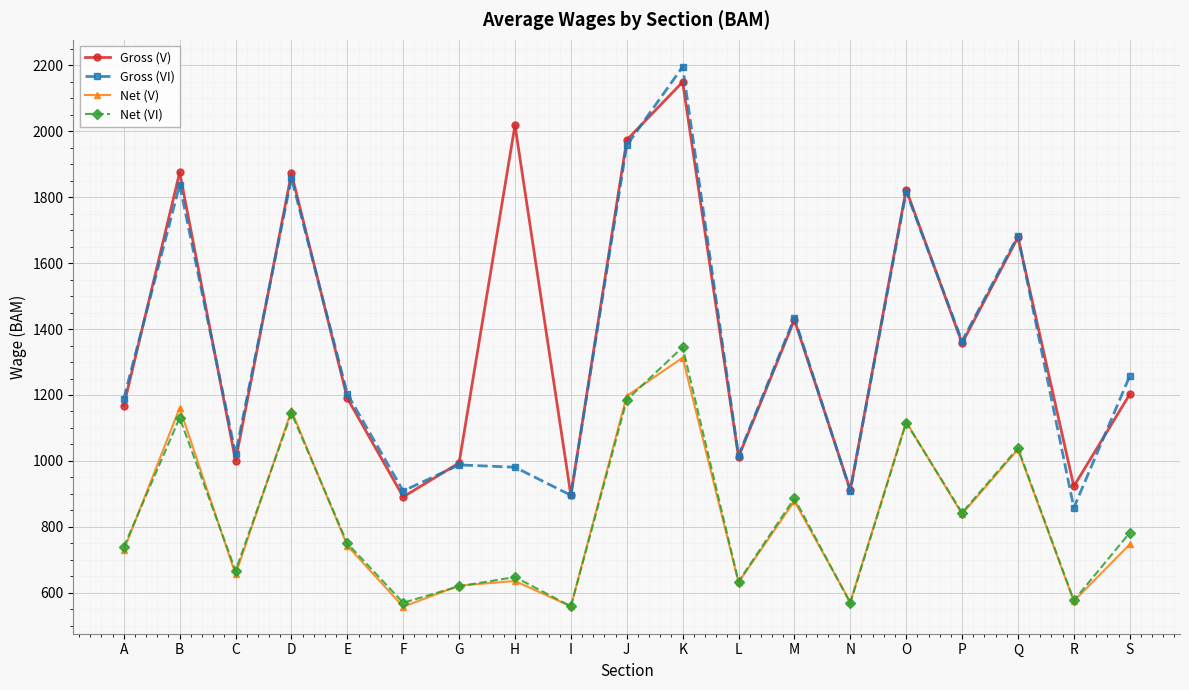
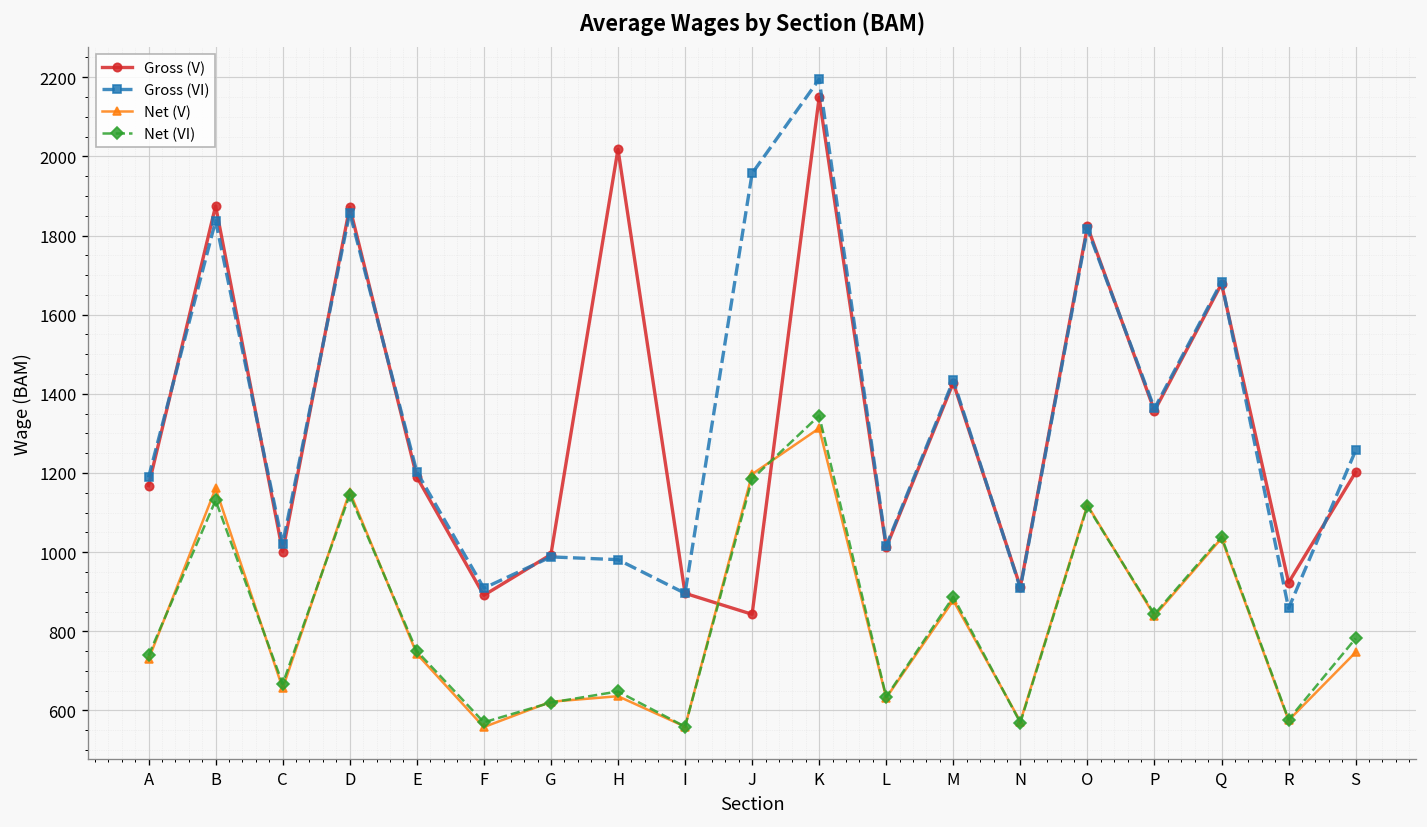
Gross (V), J: 1970 -> 840
